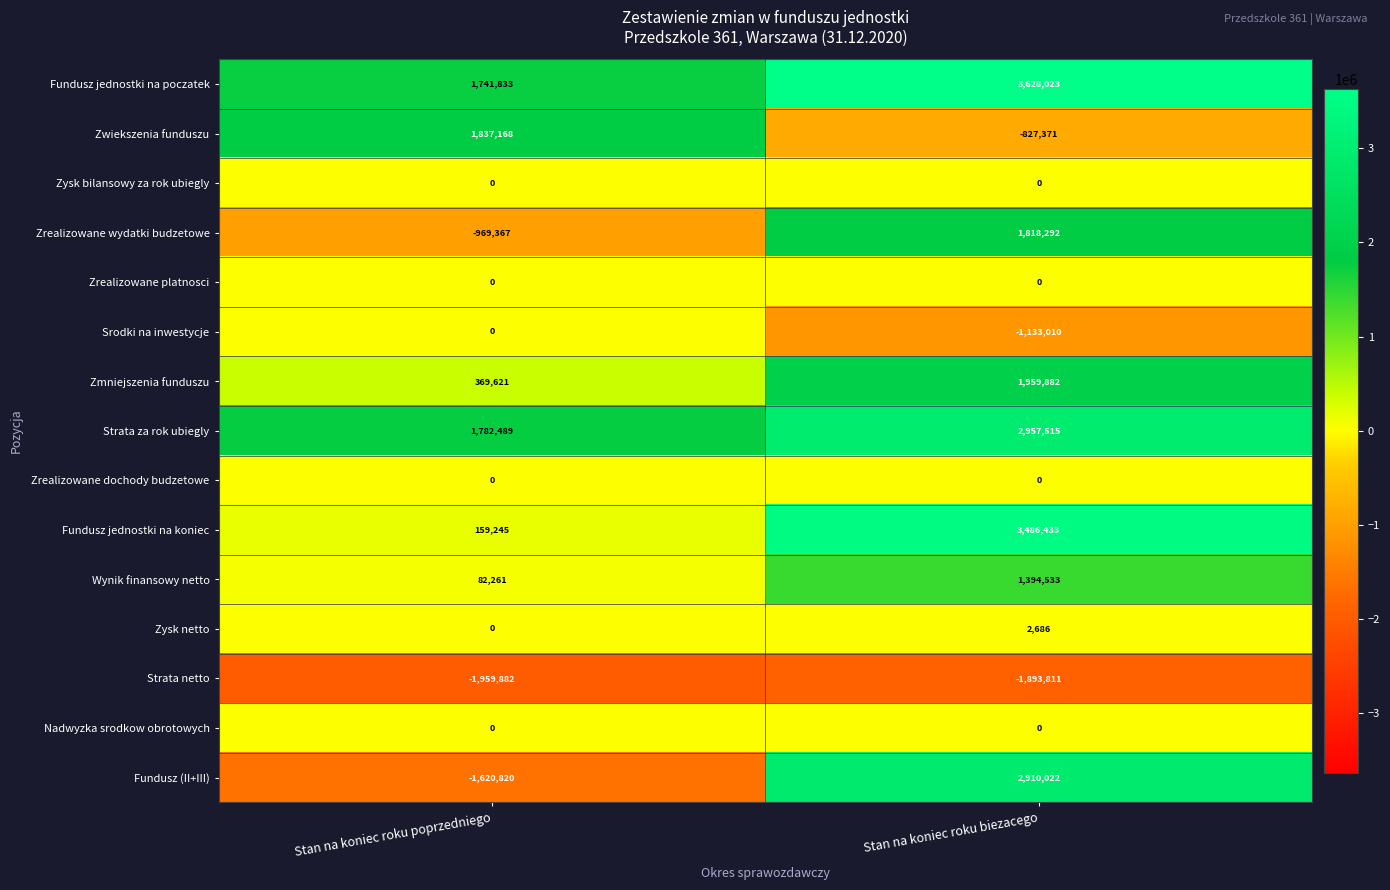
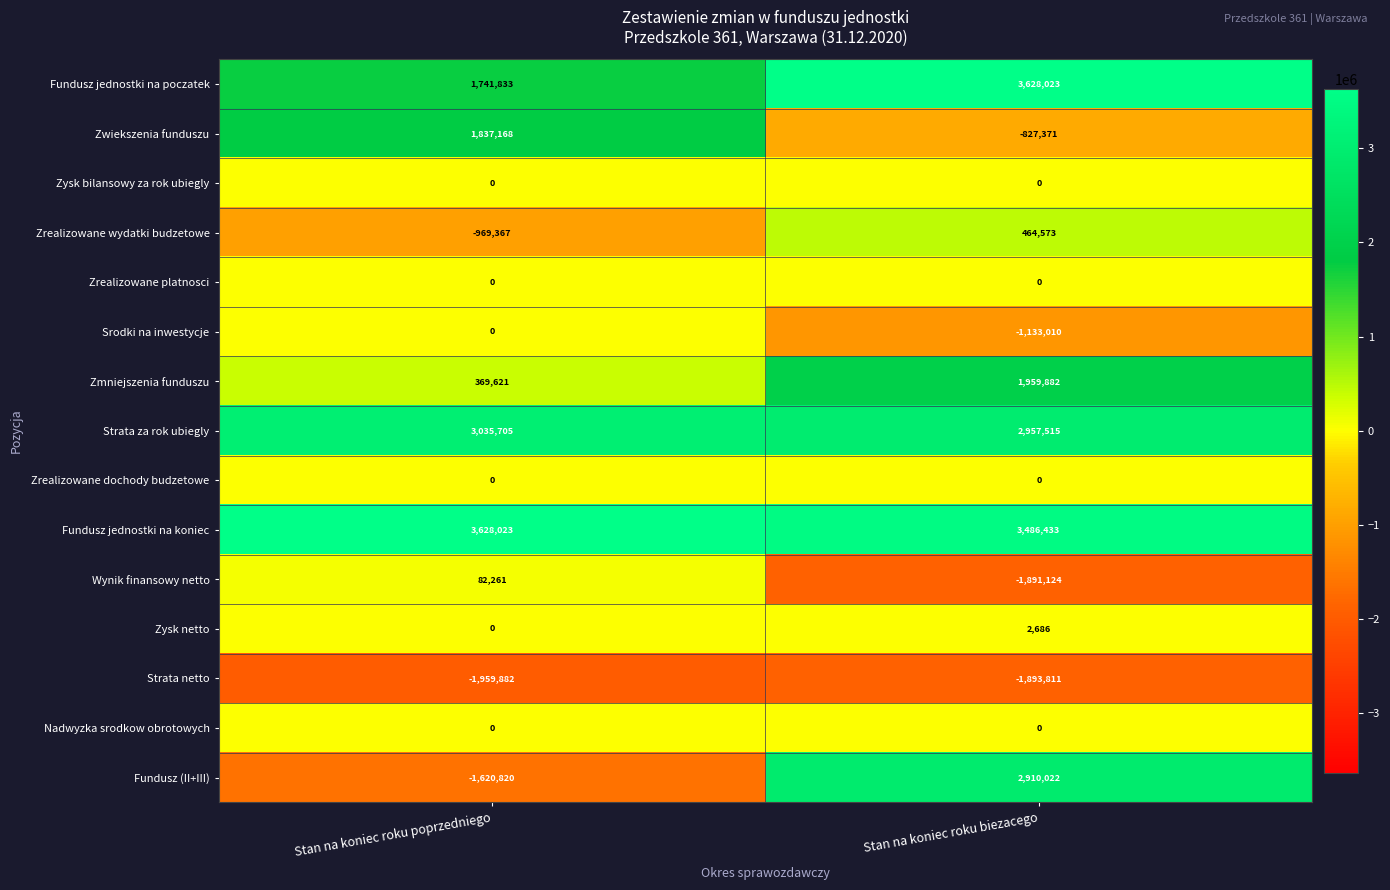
Zrealizowane wydatki budzetowe, Stan na koniec roku biezacego: 1,818,292 -> 464,573
Strata za rok ubiegly, Stan na koniec roku poprzedniego: 1,782,489 -> 3,035,705
Fundusz jednostki na koniec, Stan na koniec roku poprzedniego: 159,245 -> 3,628,023
Wynik finansowy netto, Stan na koniec roku biezacego: 1,394,533 -> -1,891,124
